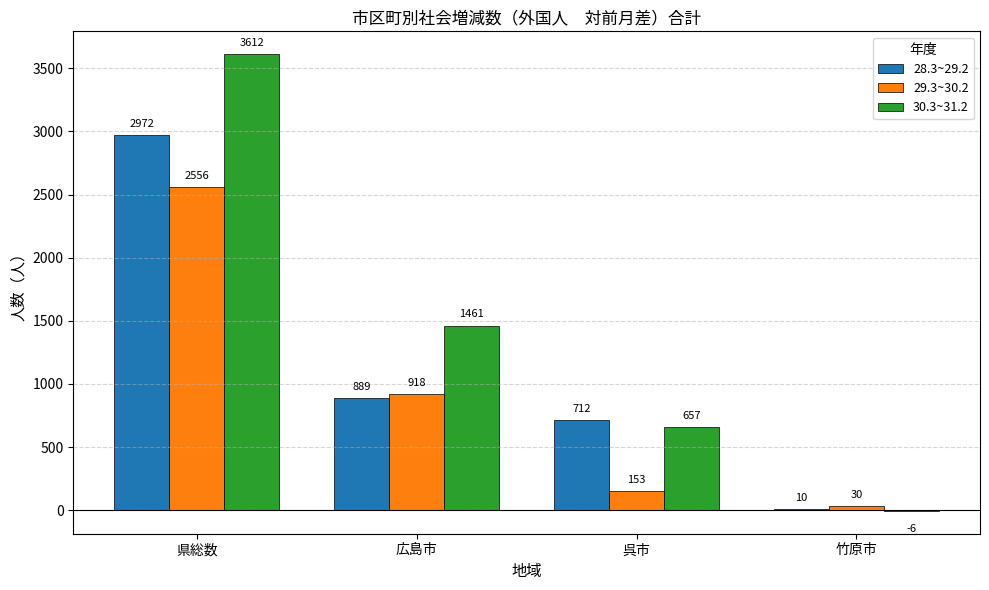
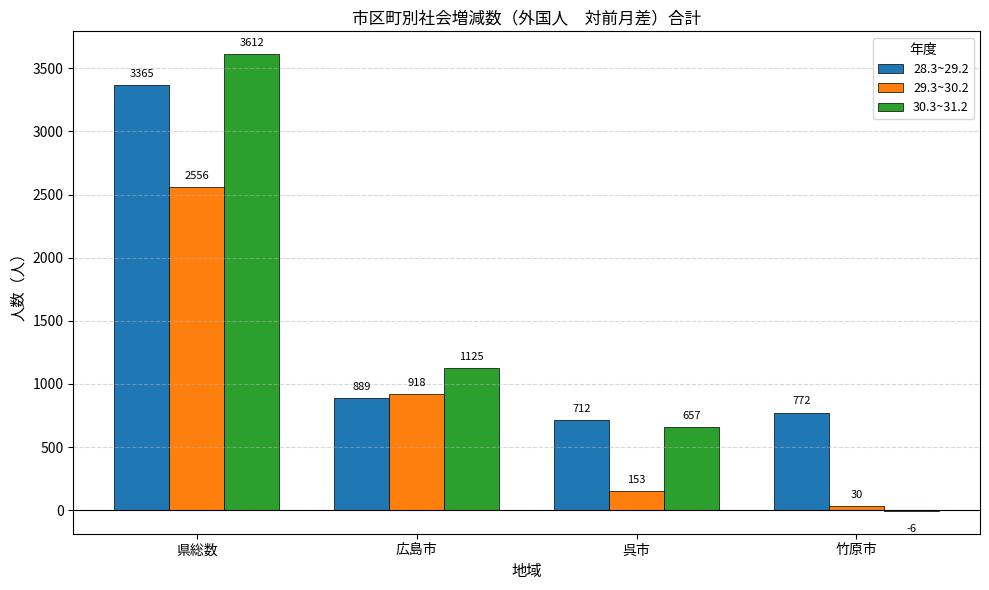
28.3~29.2, 県総数: 2972 -> 3365
30.3~31.2, 広島市: 1461 -> 1125
28.3~29.2, 竹原市: 10 -> 772
